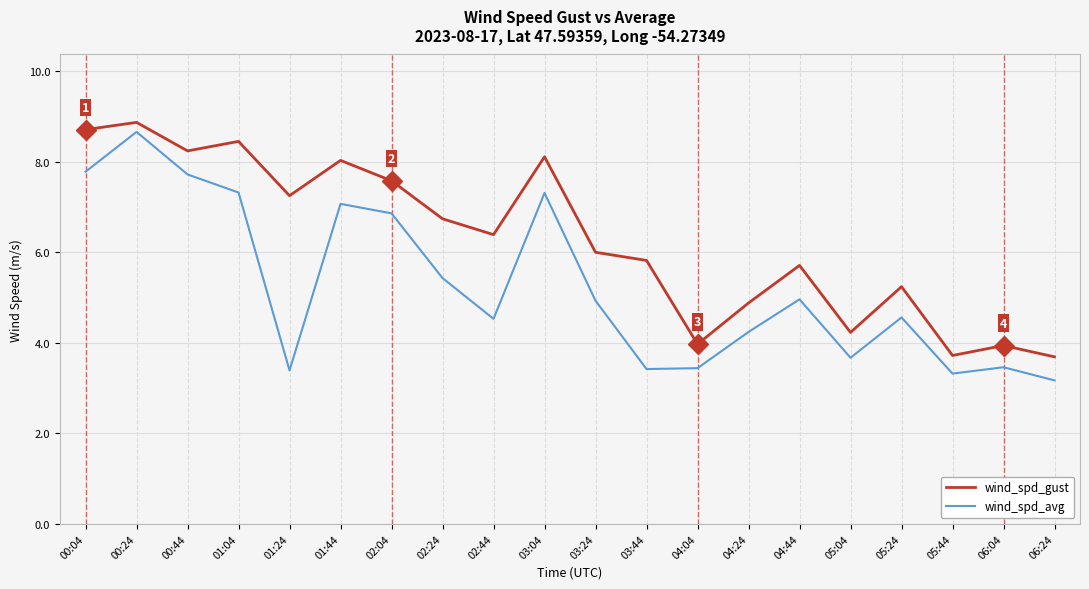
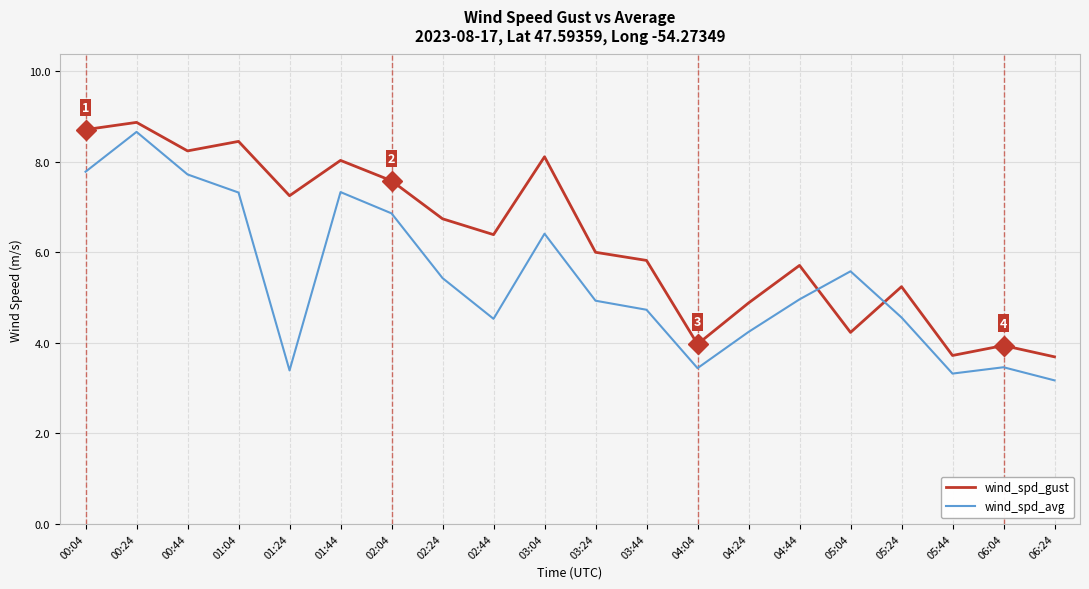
wind_spd_avg, 01:44: 7.1 -> 7.3
wind_spd_avg, 03:04: 7.3 -> 6.4
wind_spd_avg, 03:44: 3.4 -> 4.7
wind_spd_avg, 05:04: 3.7 -> 5.6
